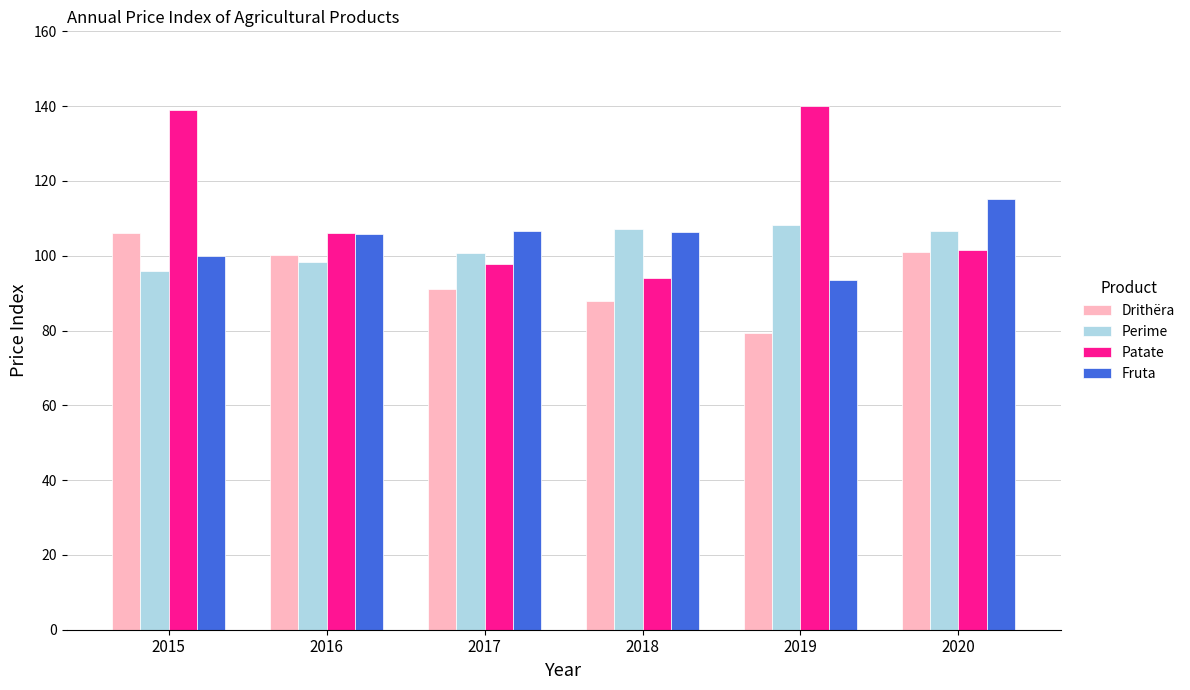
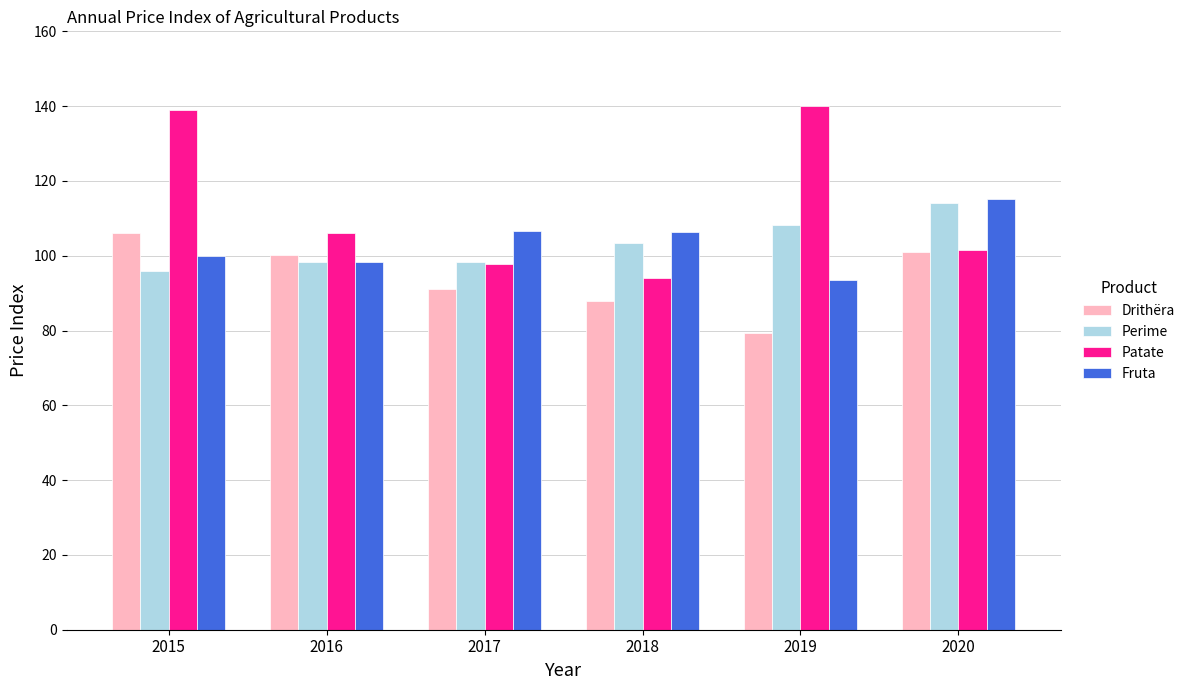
Fruta, 2016: 106 -> 98
Perime, 2017: 101 -> 98
Perime, 2018: 107 -> 103
Perime, 2020: 107 -> 114
